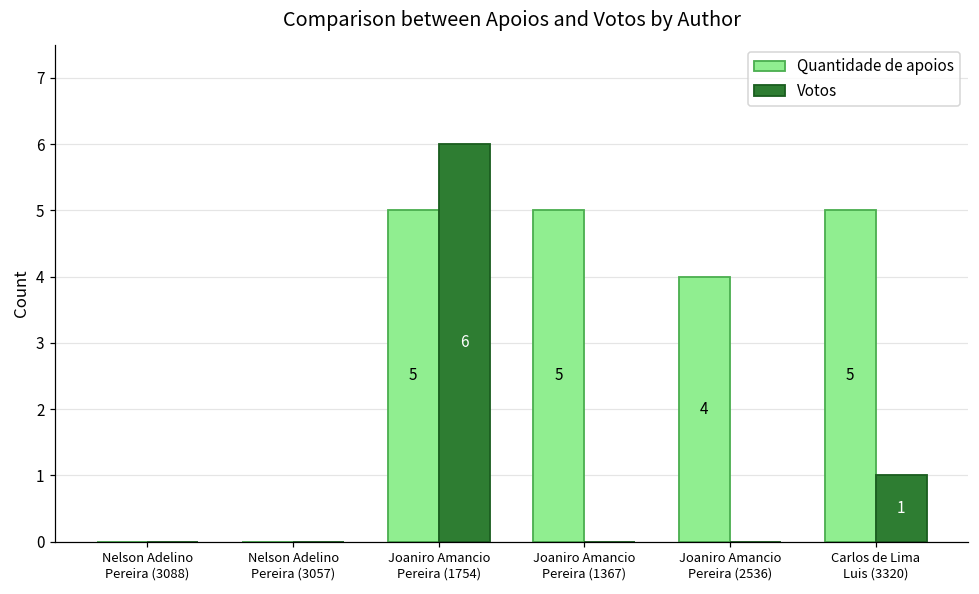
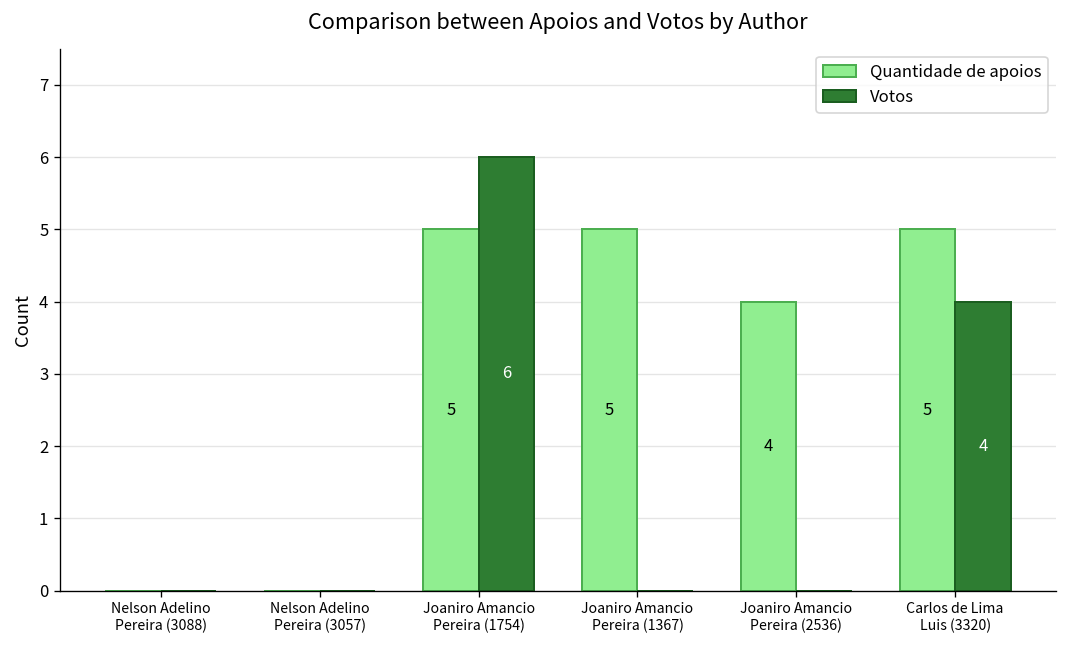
Votos, Carlos de Lima Luis (3320): 1 -> 4
